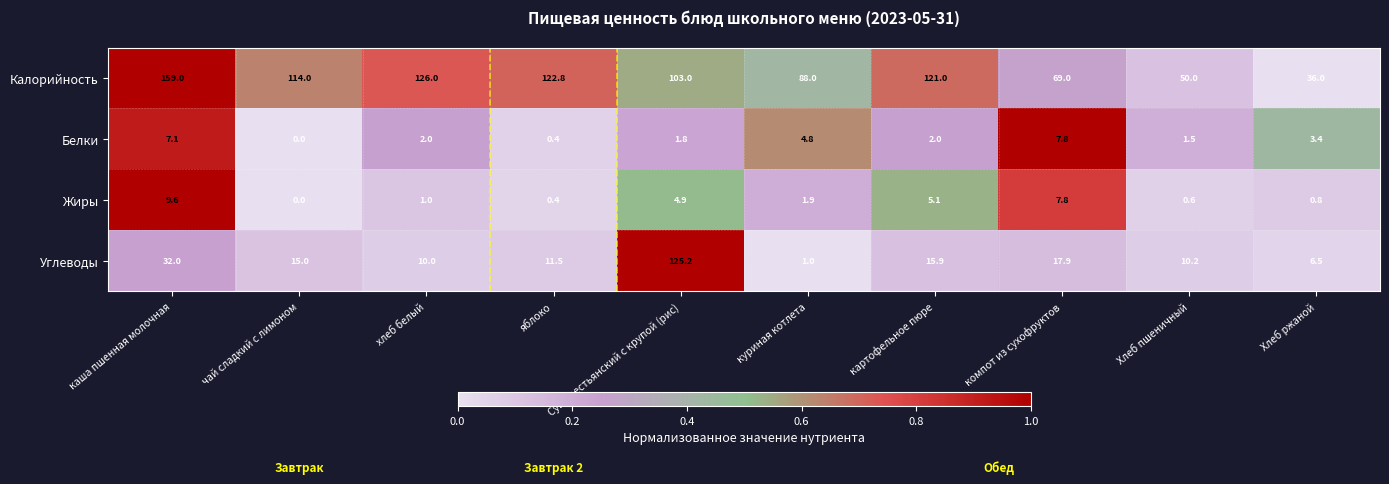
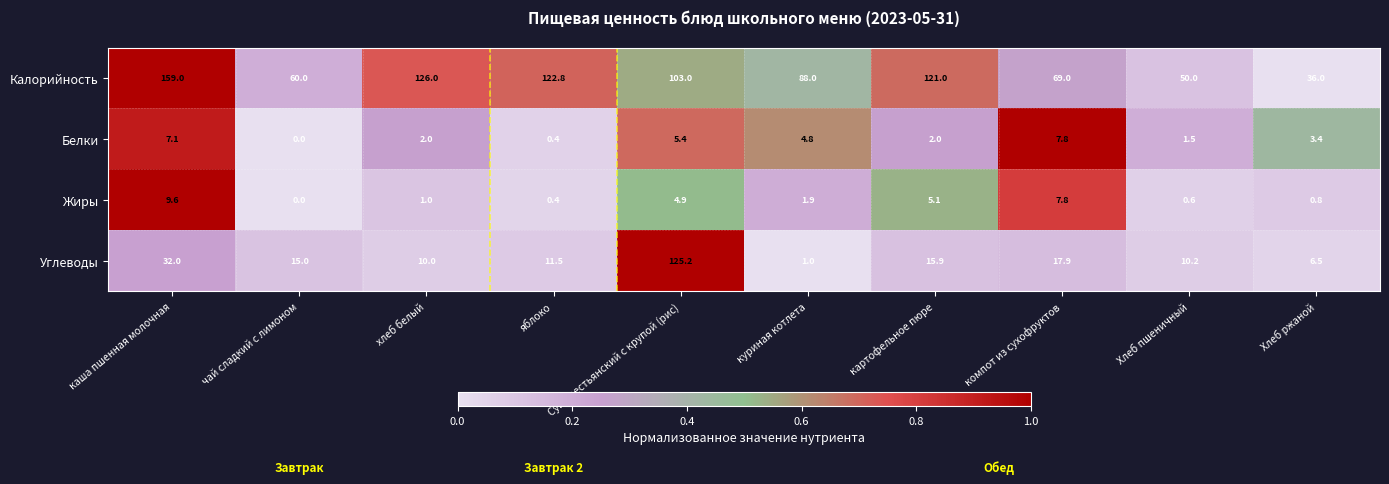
Калорийность, чай сладкий с лимоном: 114.0 -> 60.0
Белки, Суп крестьянский с крупой (рис): 1.8 -> 5.4
